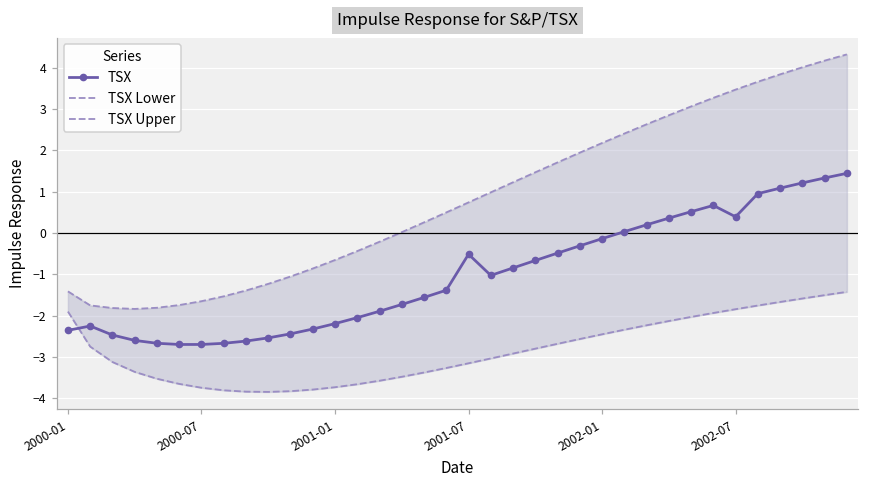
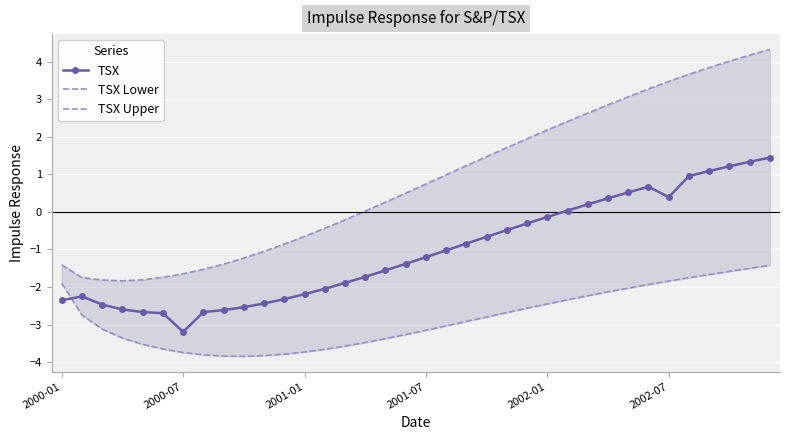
TSX, 2000-07: -2.7 -> -3.2
TSX, 2001-07: -0.5 -> -1.2
